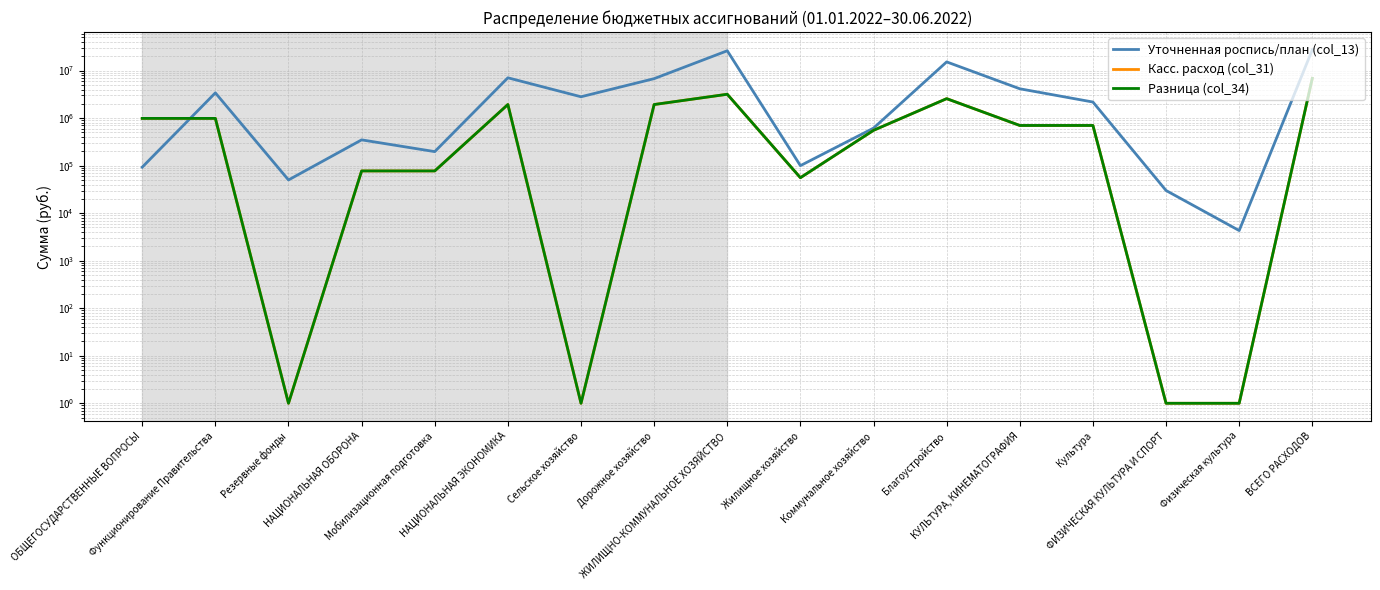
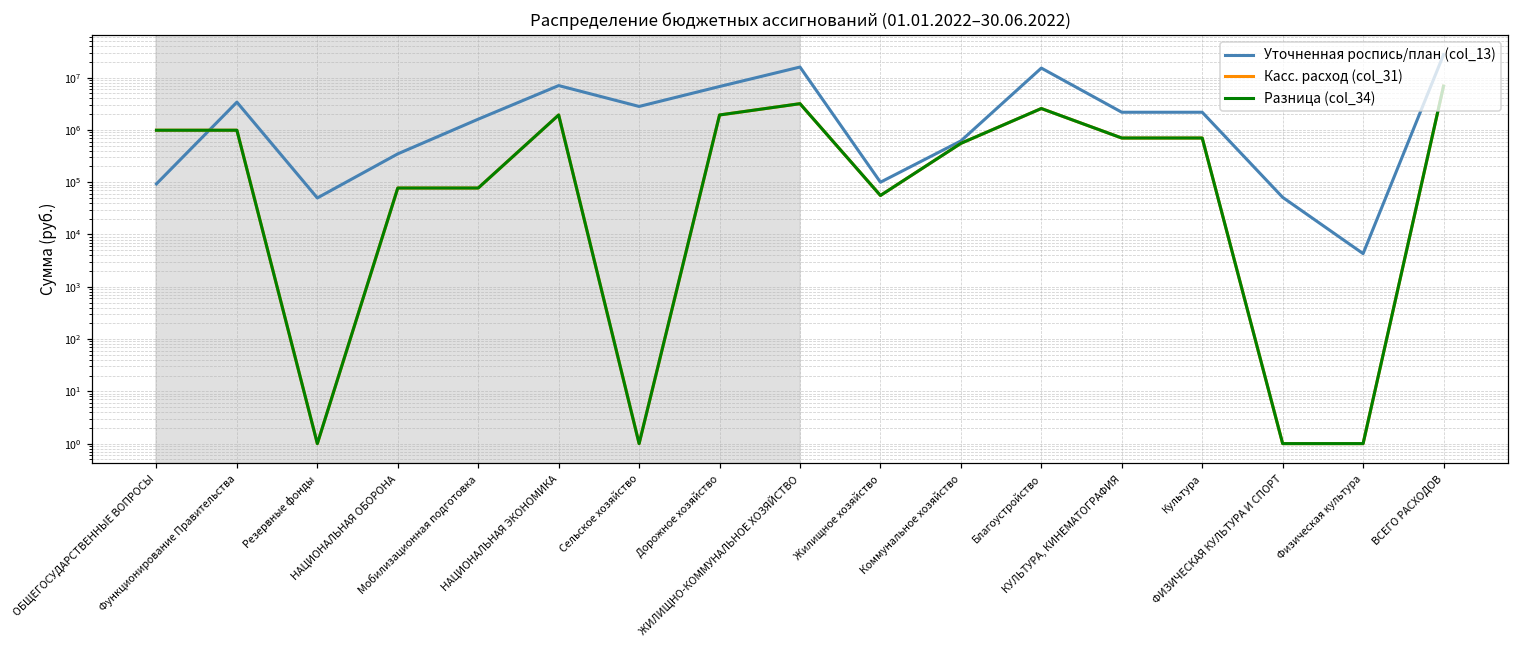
Уточненная роспись/план (col_13), Мобилизационная подготовка: 200000 -> 1600000
Уточненная роспись/план (col_13), ЖИЛИЩНО-КОММУНАЛЬНОЕ ХОЗЯЙСТВО: 30000000 -> 16000000
Уточненная роспись/план (col_13), КУЛЬТУРА, КИНЕМАТОГРАФИЯ: 4000000 -> 2000000
Уточненная роспись/план (col_13), ФИЗИЧЕСКАЯ КУЛЬТУРА И СПОРТ: 30000 -> 50000
